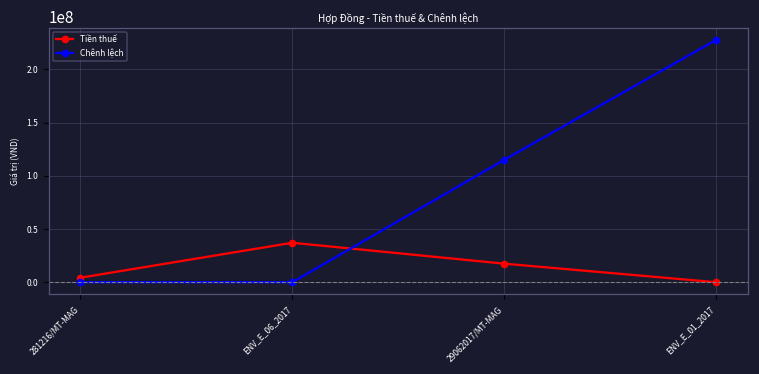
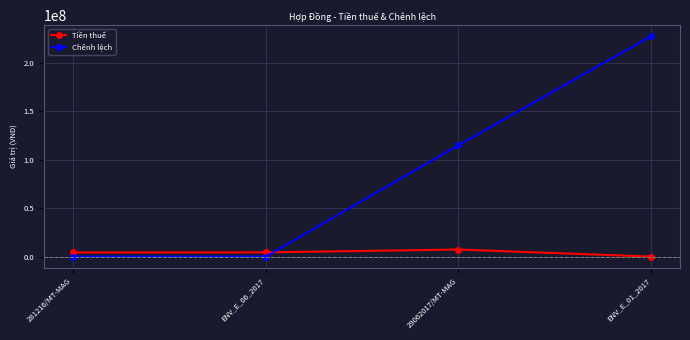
Tiền thuế, ENV_E_06_2017: 40000000 -> 0
Tiền thuế, 29062017/MT-MAG: 20000000 -> 10000000
